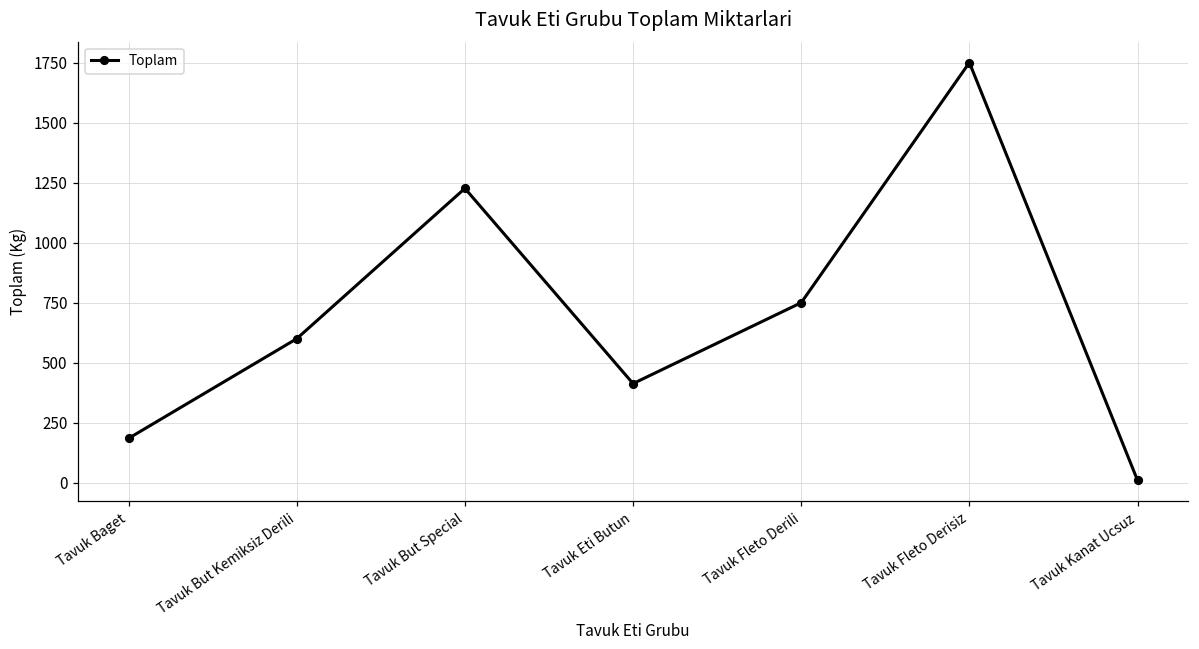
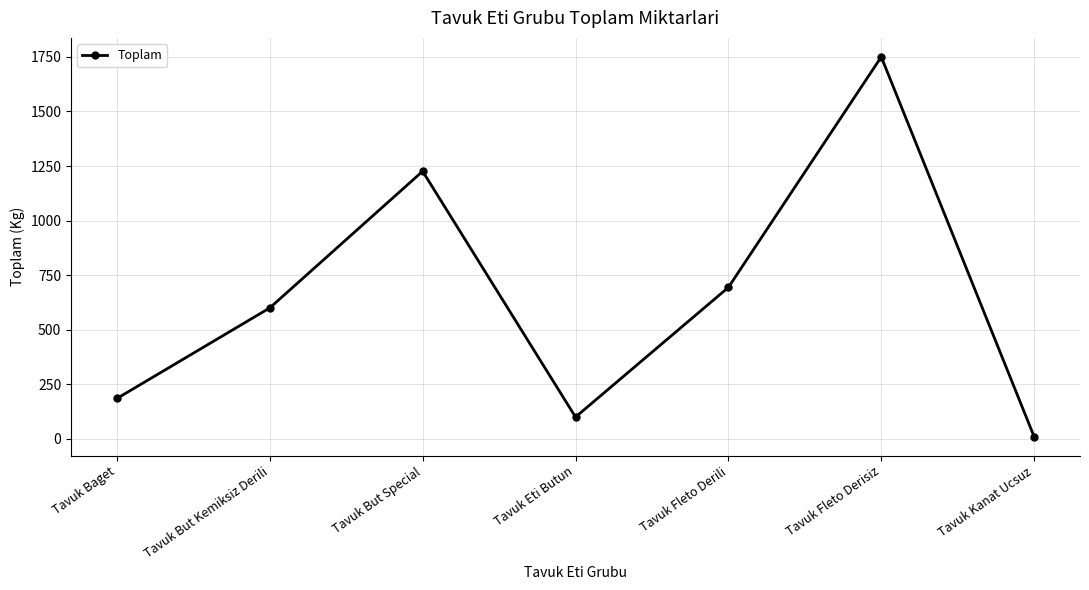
Tavuk Eti Butun: 410 -> 100
Tavuk Fleto Derili: 750 -> 690
